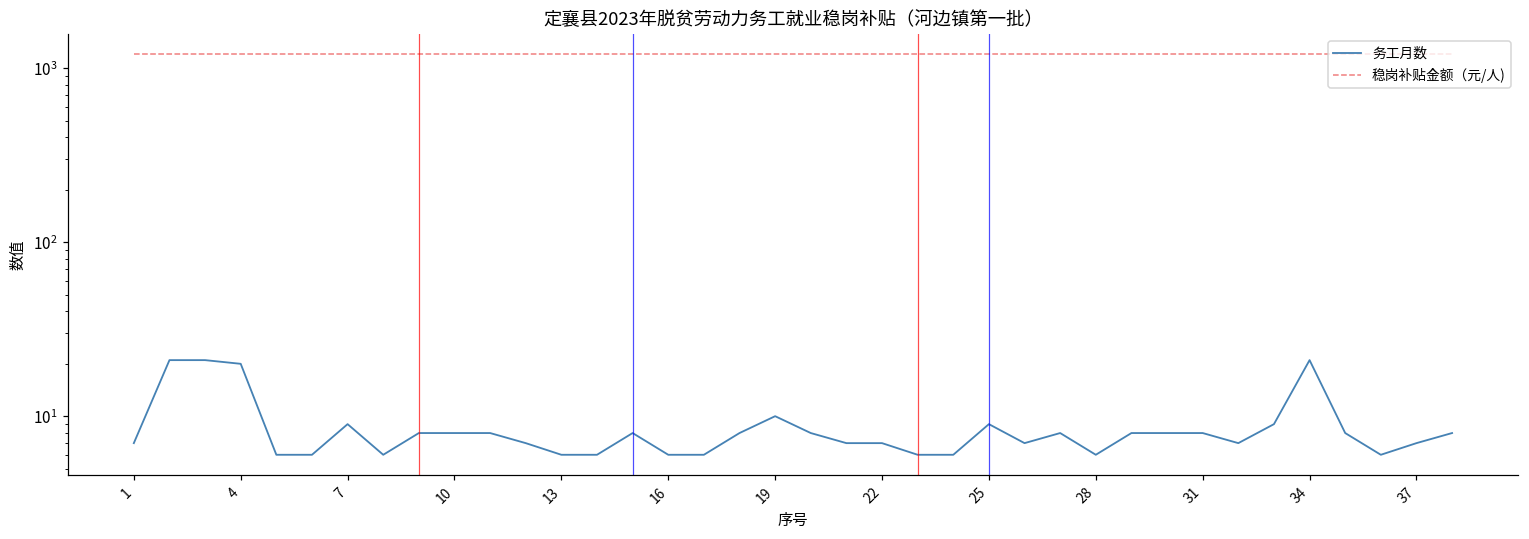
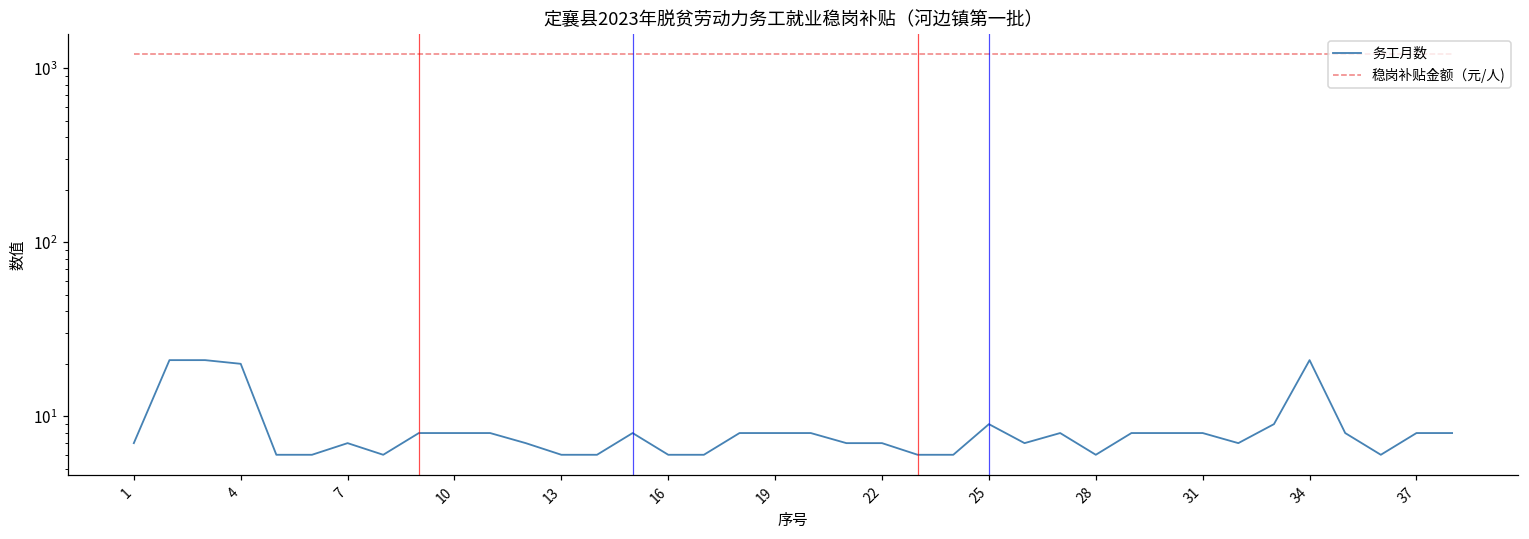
务工月数, 7: 9 -> 7
务工月数, 19: 10 -> 8
务工月数, 37: 7 -> 8
